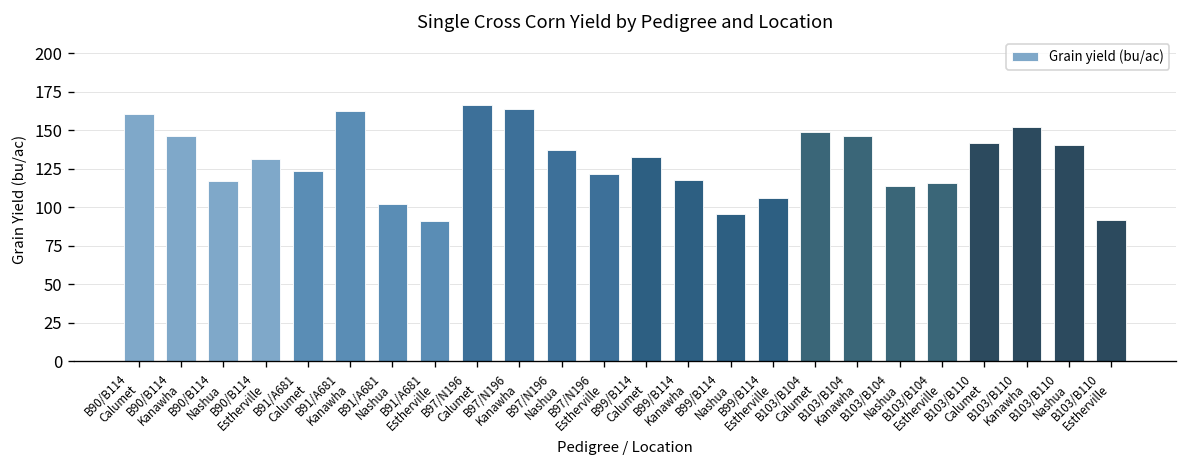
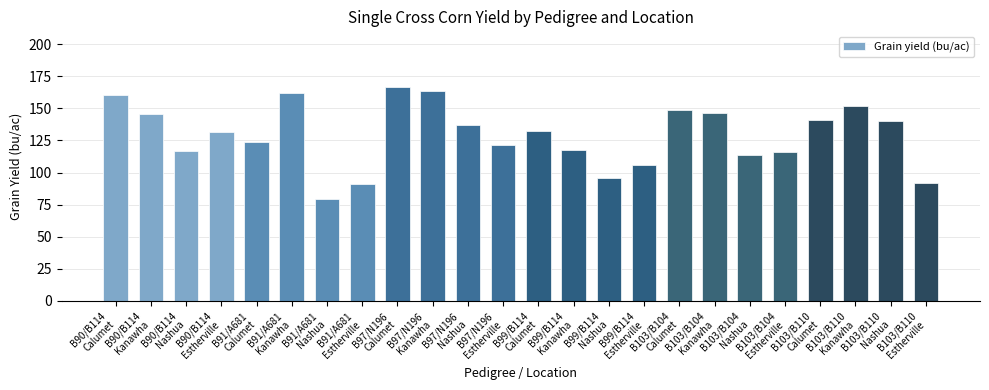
B91/A681 Nashua: 102 -> 79
